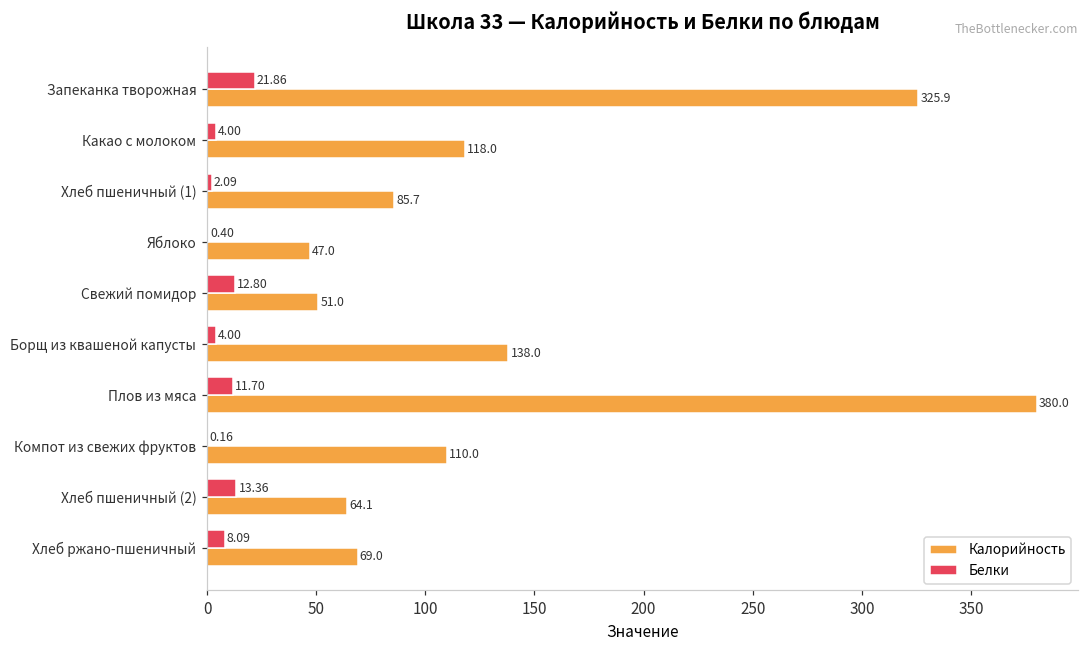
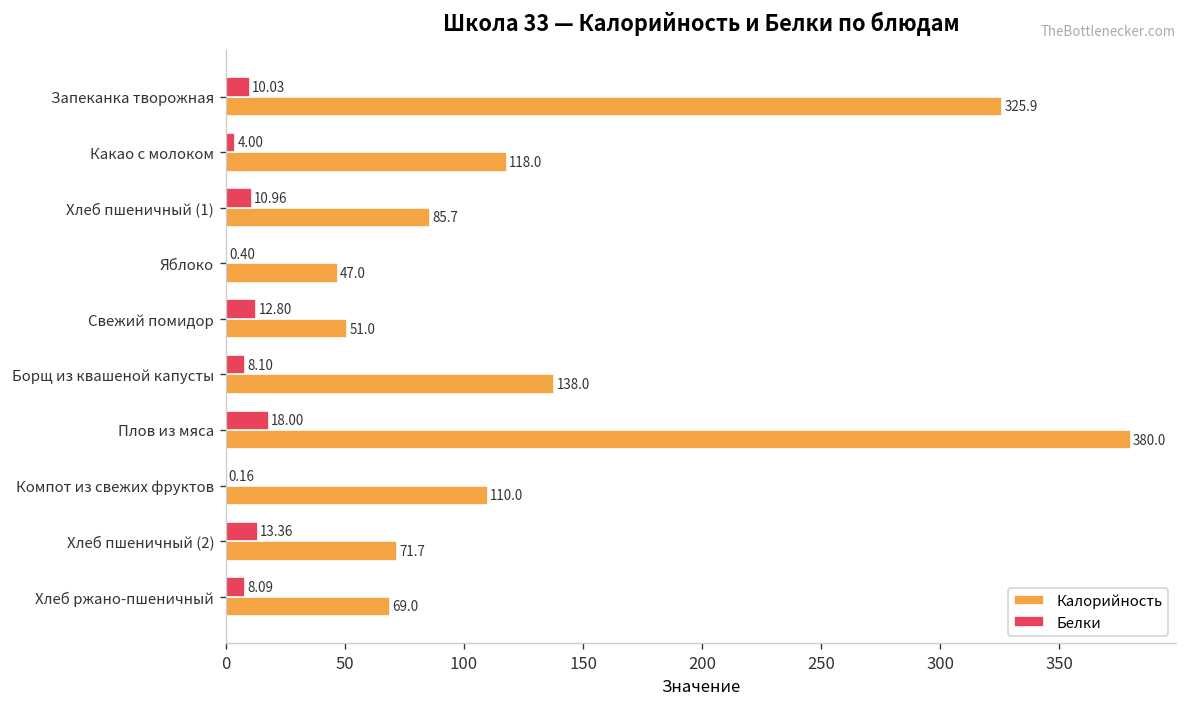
Белки, Запеканка творожная: 21.86 -> 10.03
Белки, Хлеб пшеничный (1): 2.09 -> 10.96
Белки, Борщ из квашеной капусты: 4.00 -> 8.10
Белки, Плов из мяса: 11.70 -> 18.00
Калорийность, Хлеб пшеничный (2): 64.1 -> 71.7
